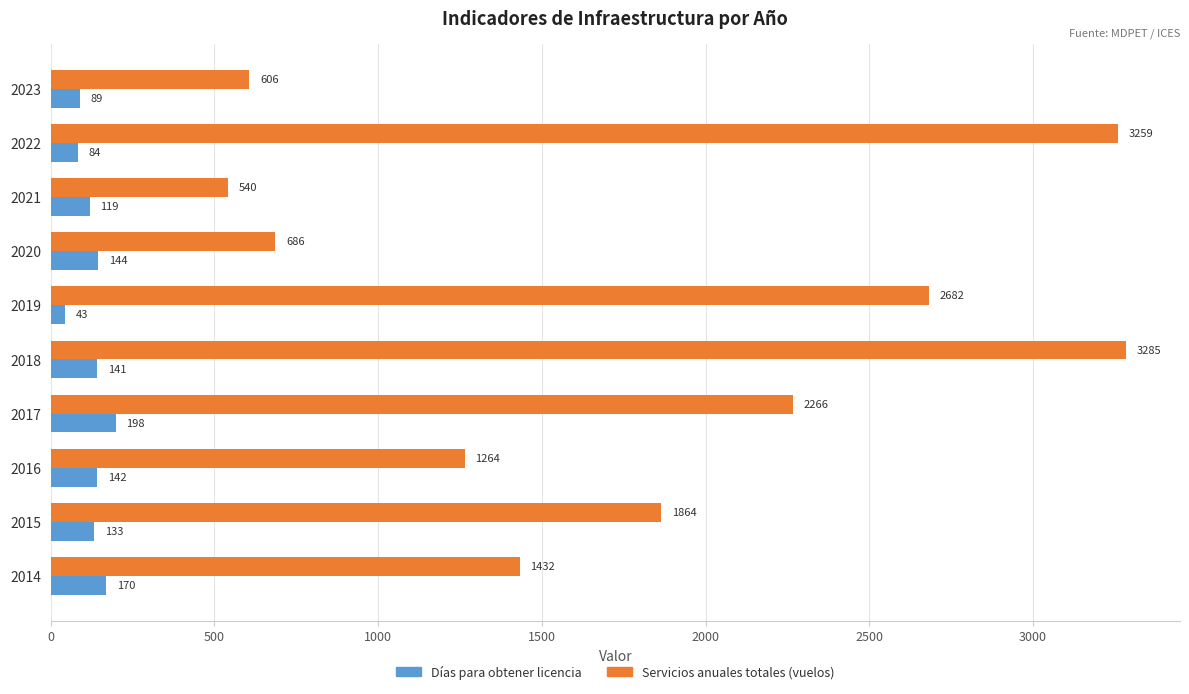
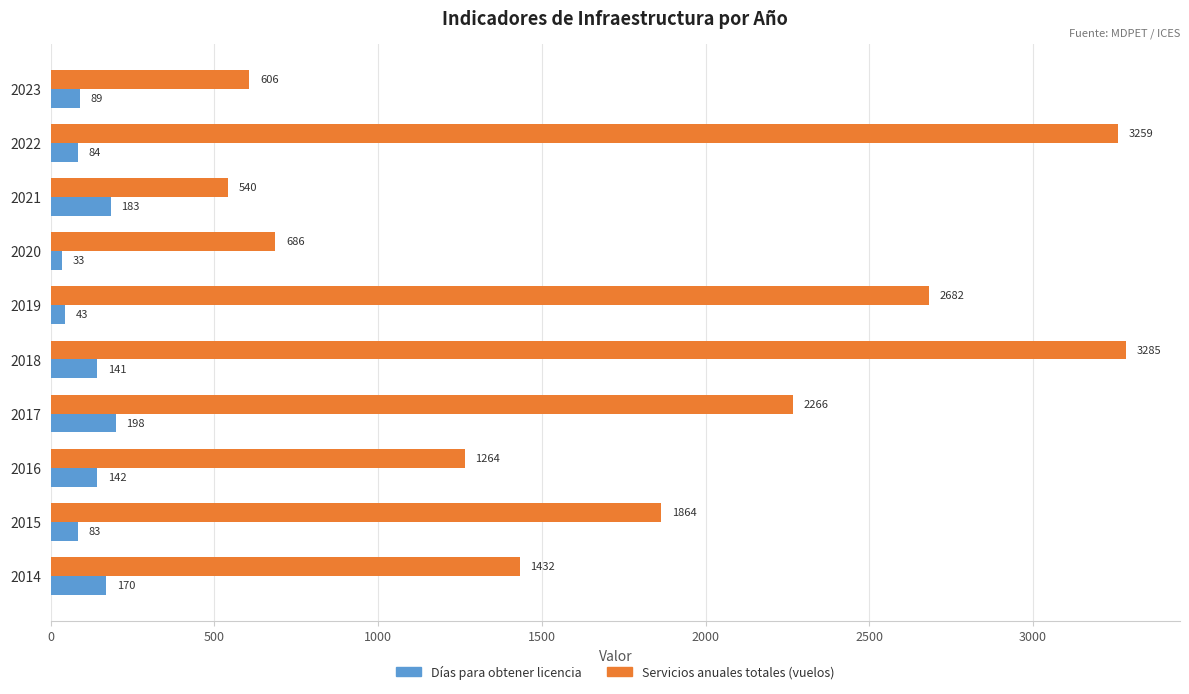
Días para obtener licencia, 2021: 119 -> 183
Días para obtener licencia, 2020: 144 -> 33
Días para obtener licencia, 2015: 133 -> 83
